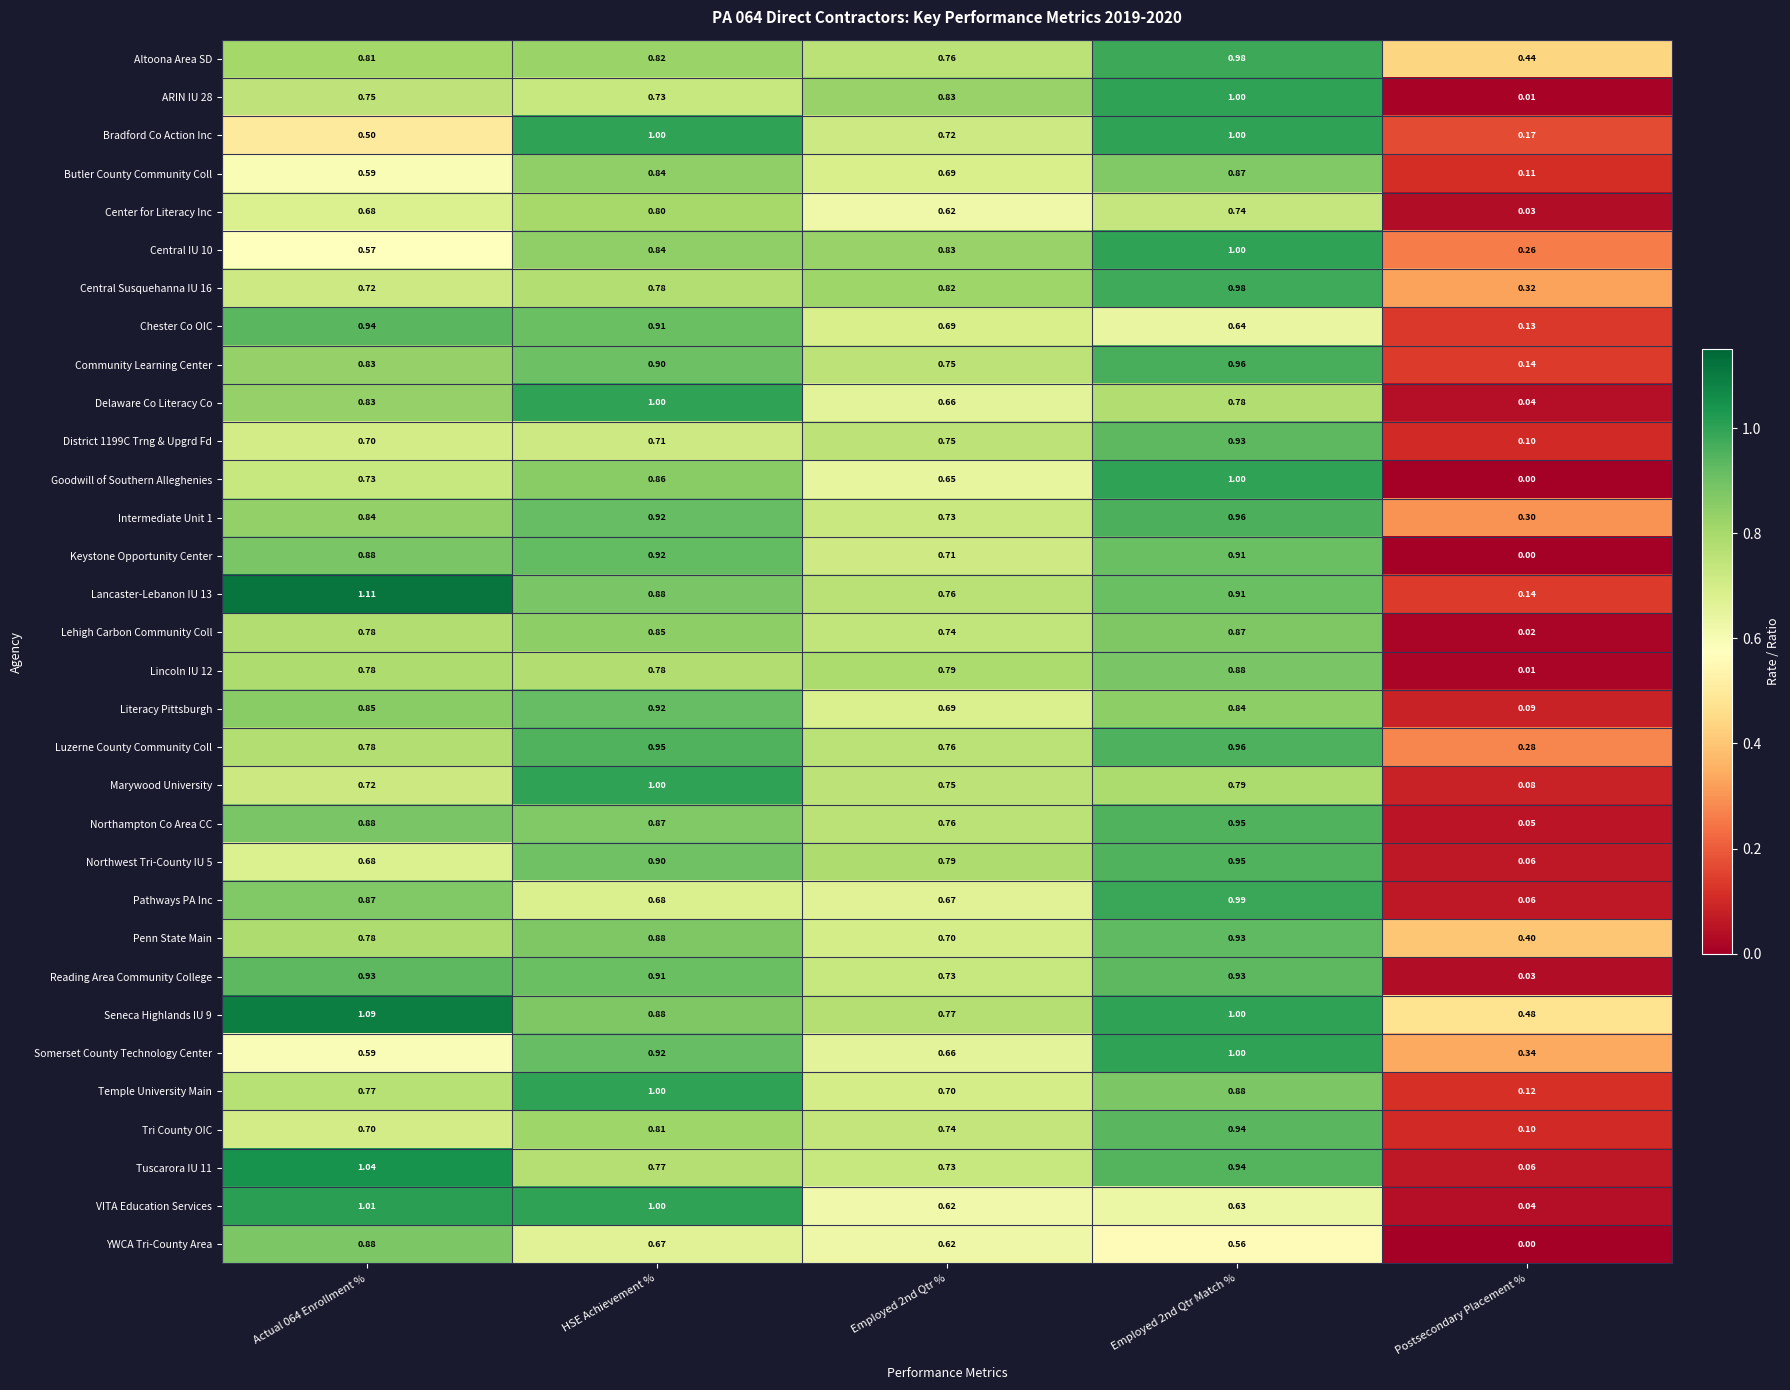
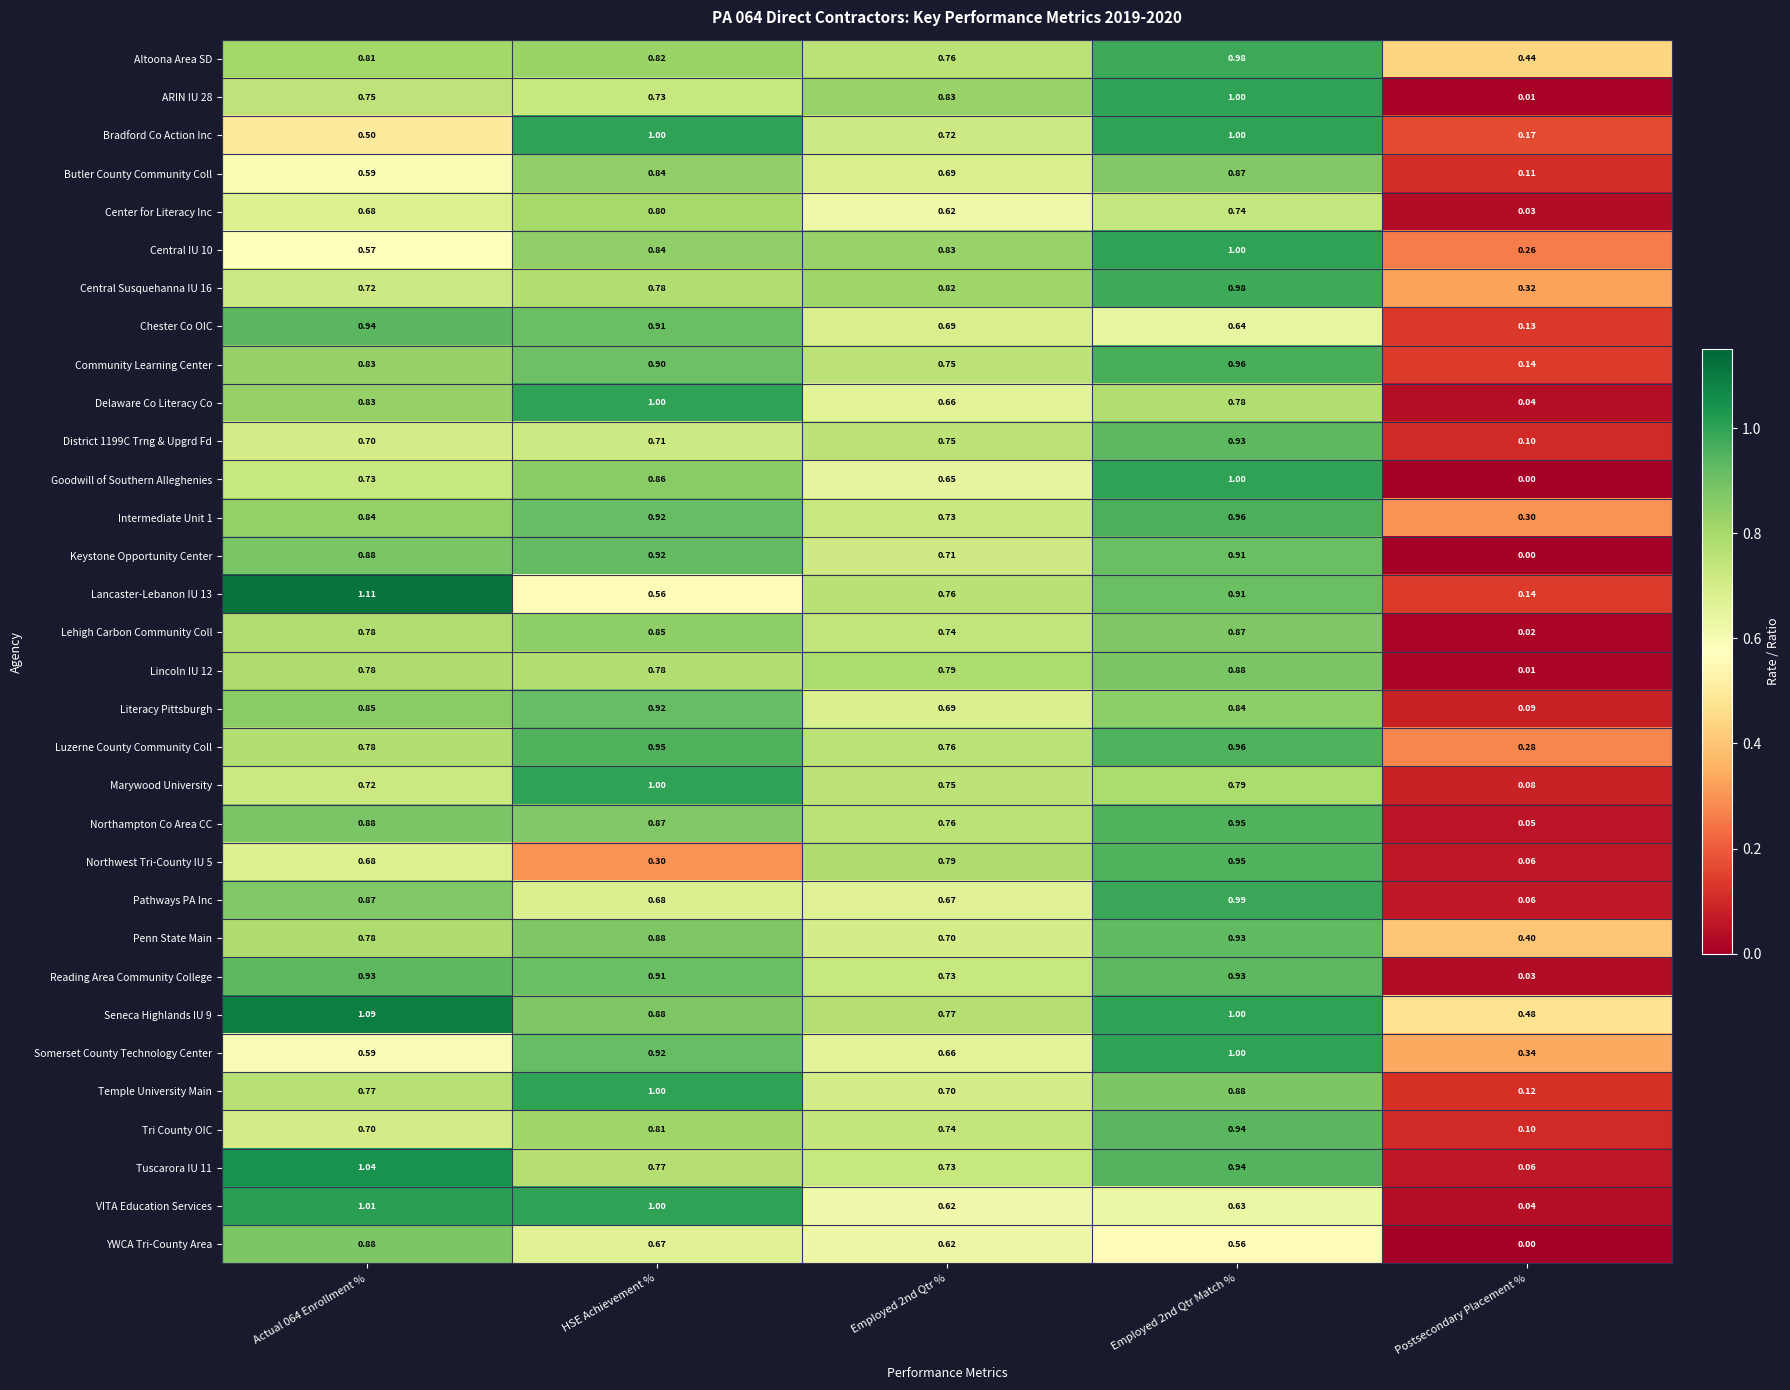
Lancaster-Lebanon IU 13, HSE Achievement %: 0.88 -> 0.56
Northwest Tri-County IU 5, HSE Achievement %: 0.90 -> 0.30
